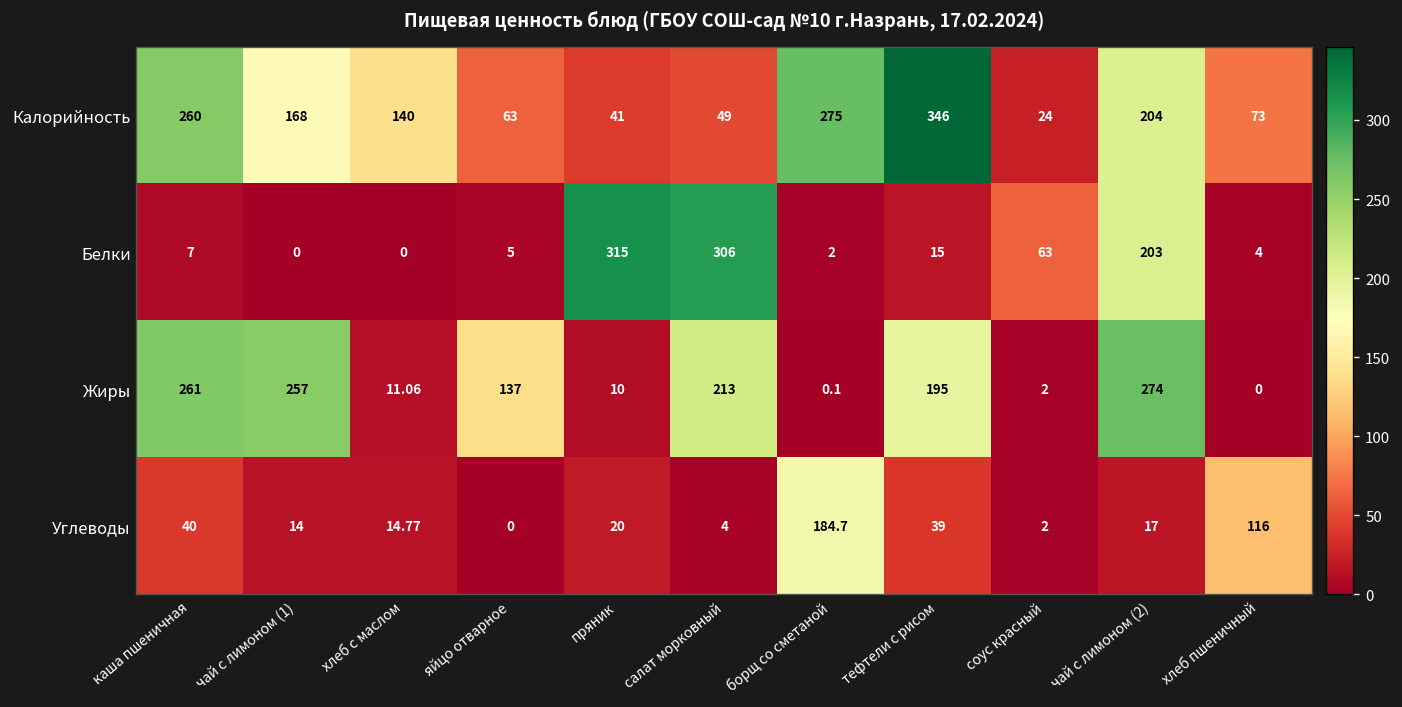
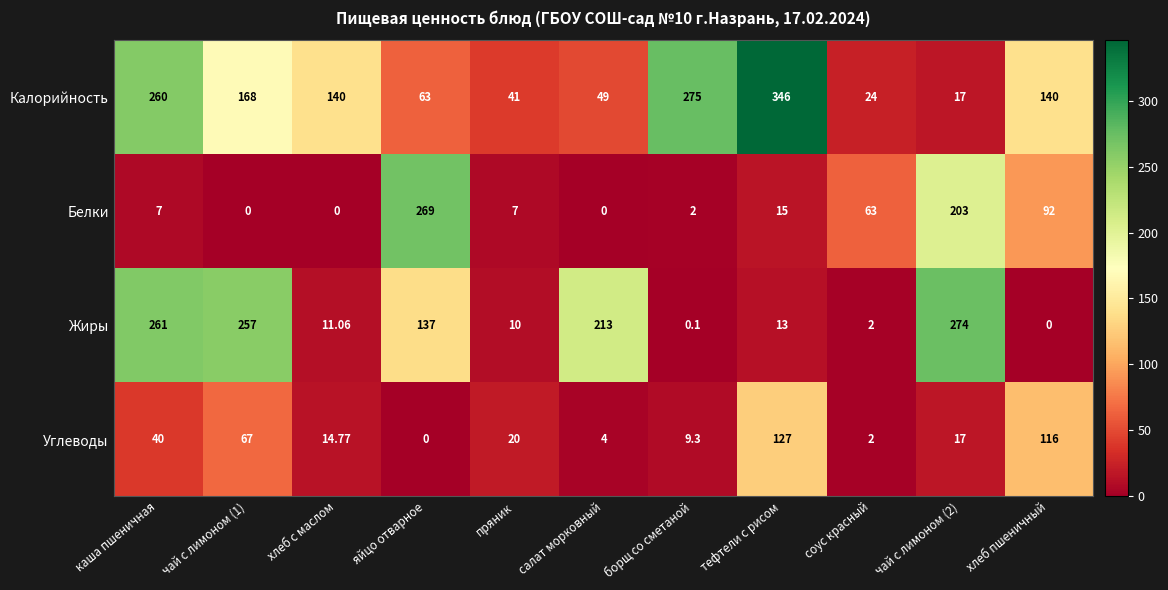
Калорийность, чай с лимоном (2): 204 -> 17
Калорийность, хлеб пшеничный: 73 -> 140
Белки, яйцо отварное: 5 -> 269
Белки, пряник: 315 -> 7
Белки, салат морковный: 306 -> 0
Белки, хлеб пшеничный: 4 -> 92
Жиры, тефтели с рисом: 195 -> 13
Углеводы, чай с лимоном (1): 14 -> 67
Углеводы, борщ со сметаной: 184.7 -> 9.3
Углеводы, тефтели с рисом: 39 -> 127
